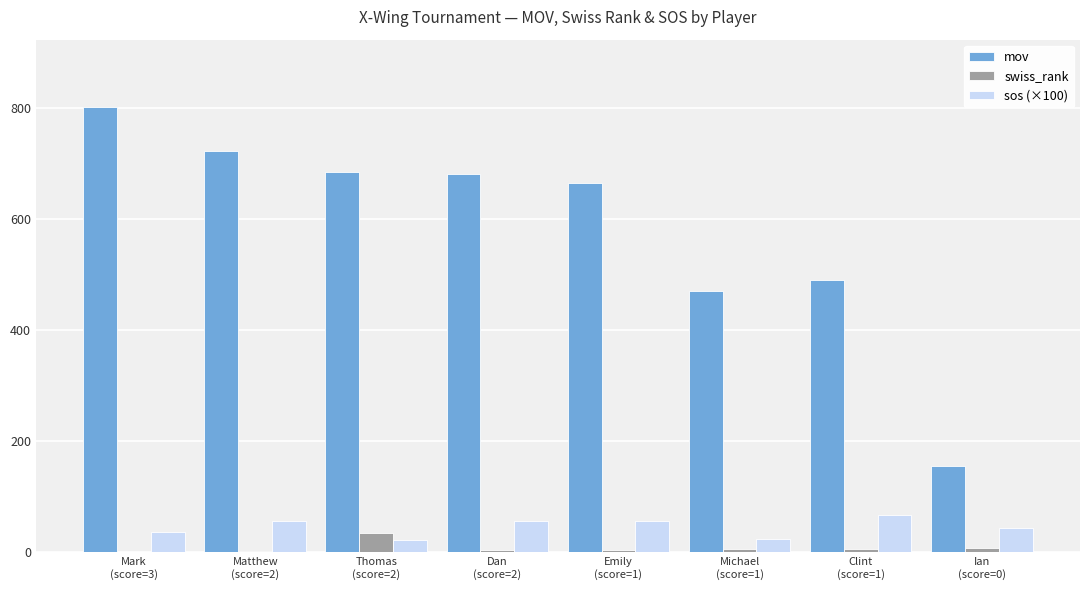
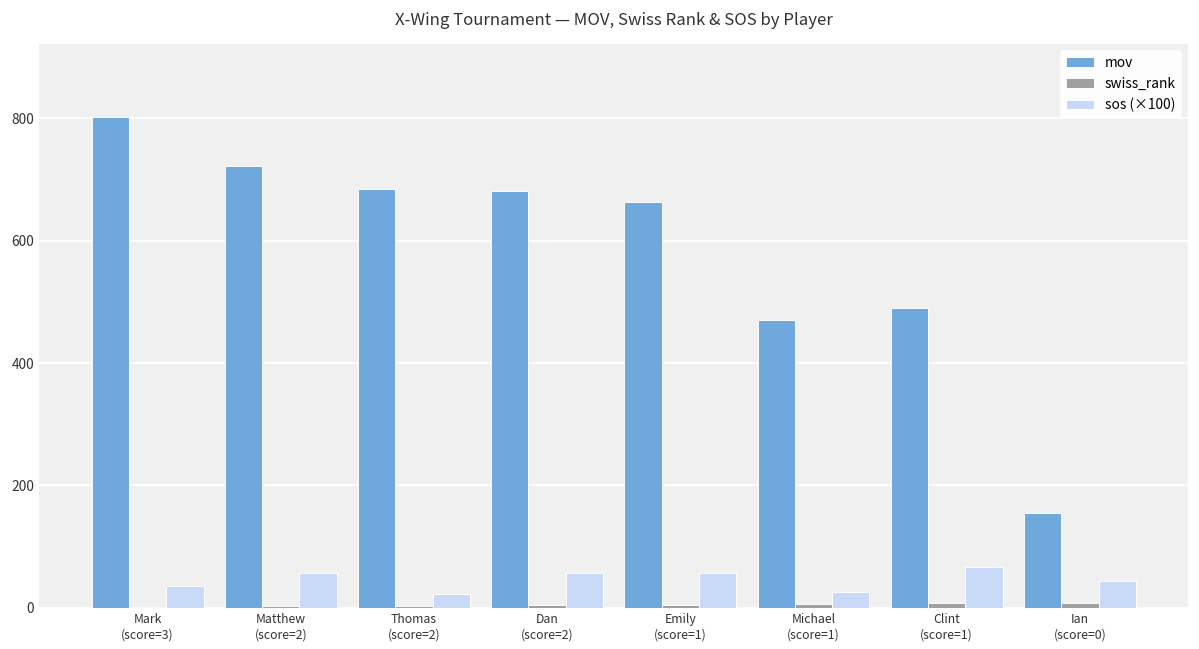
swiss_rank, Thomas (score=2): 40 -> 0
